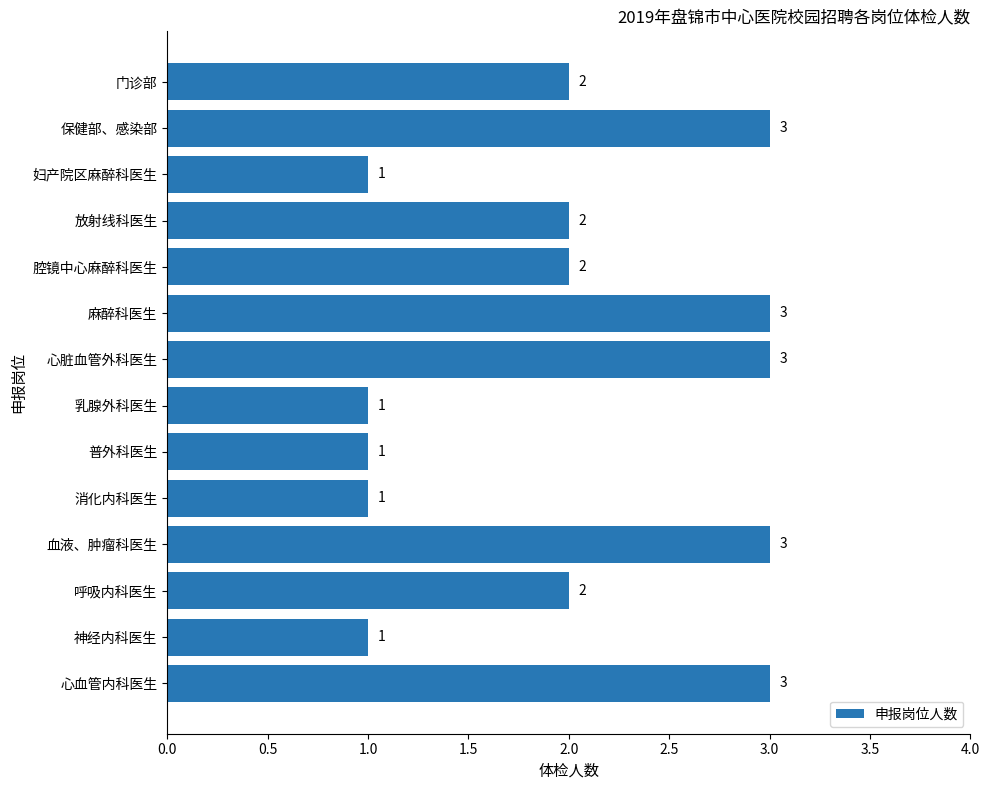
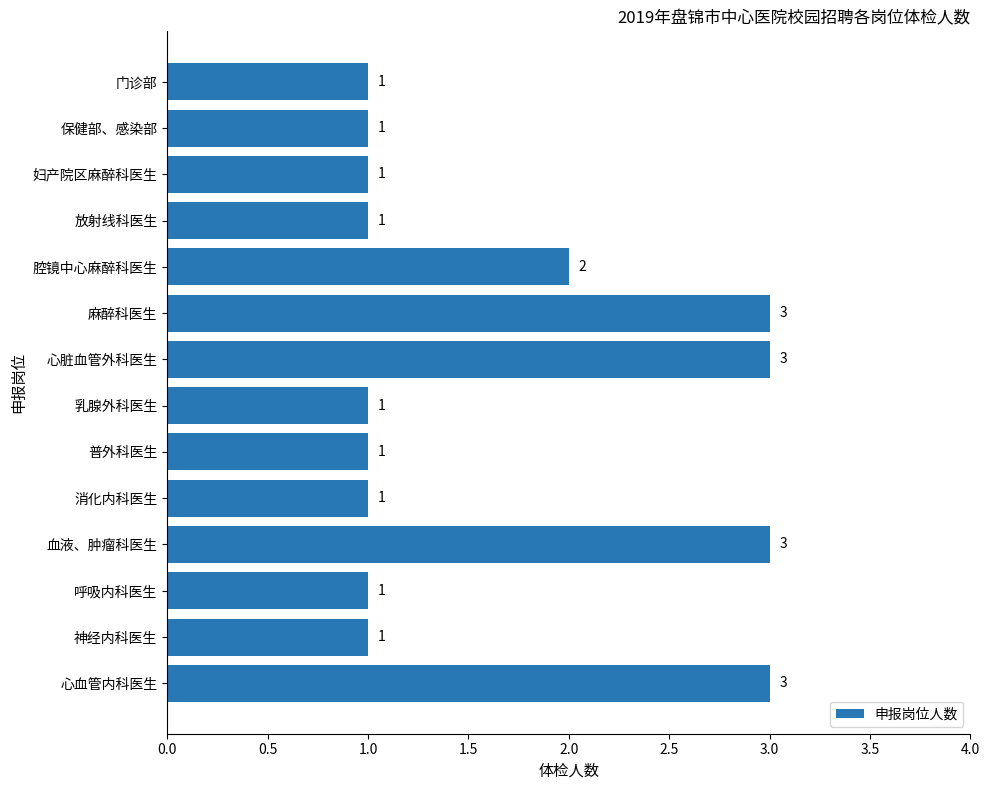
门诊部: 2 -> 1
保健部、感染部: 3 -> 1
放射线科医生: 2 -> 1
呼吸内科医生: 2 -> 1
